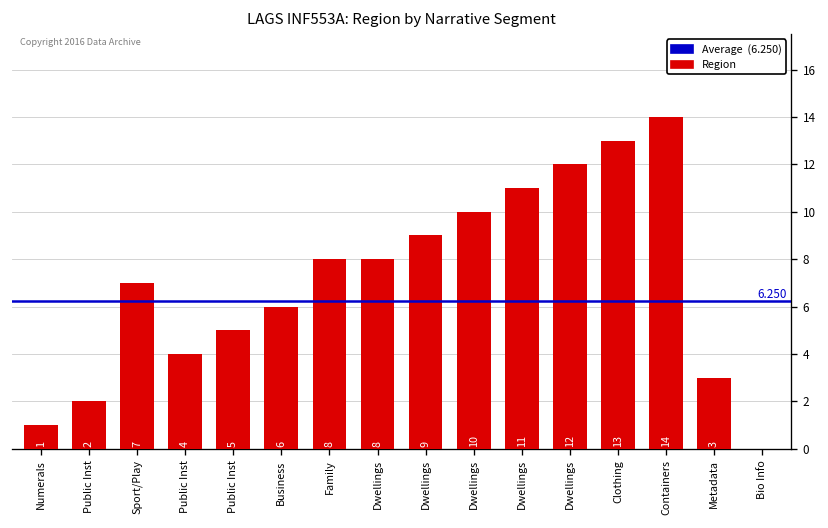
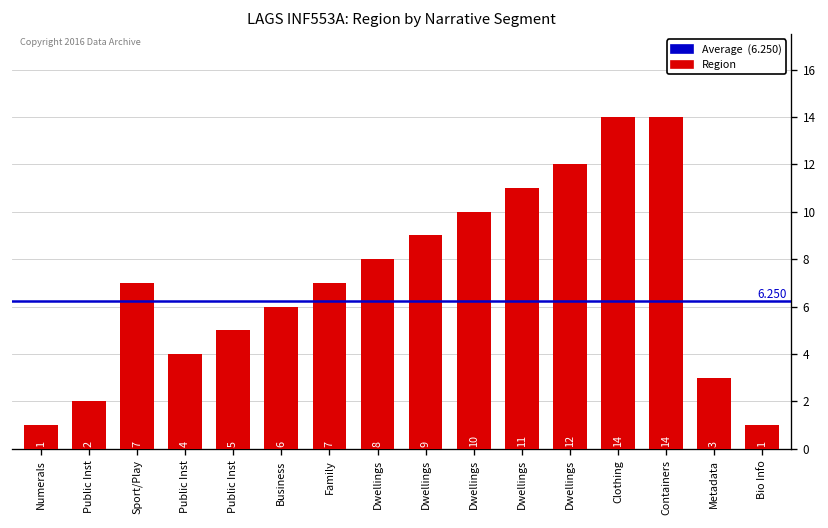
Family: 8 -> 7
Clothing: 13 -> 14
Bio Info: 0 -> 1
